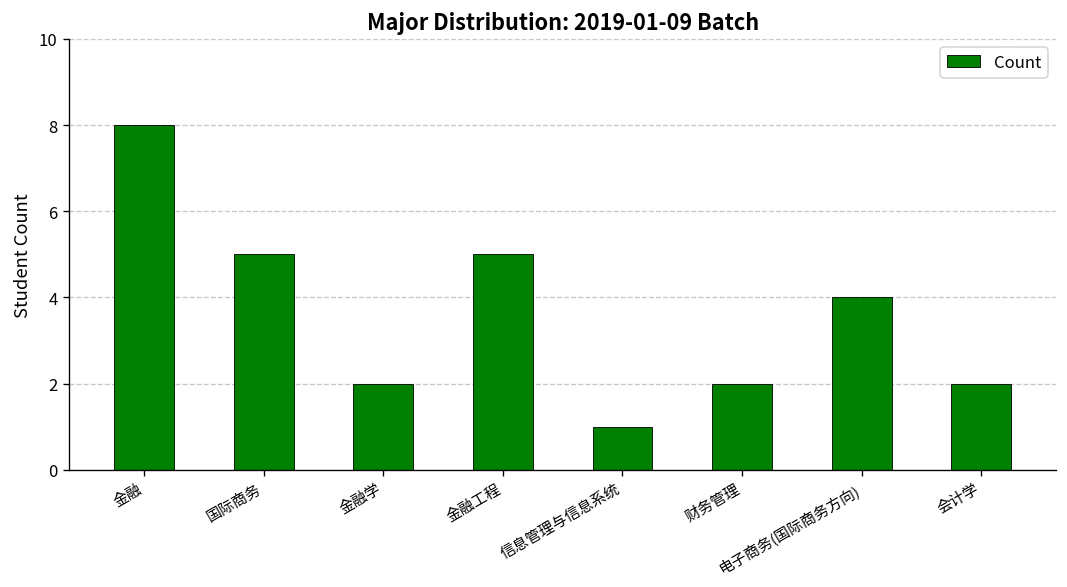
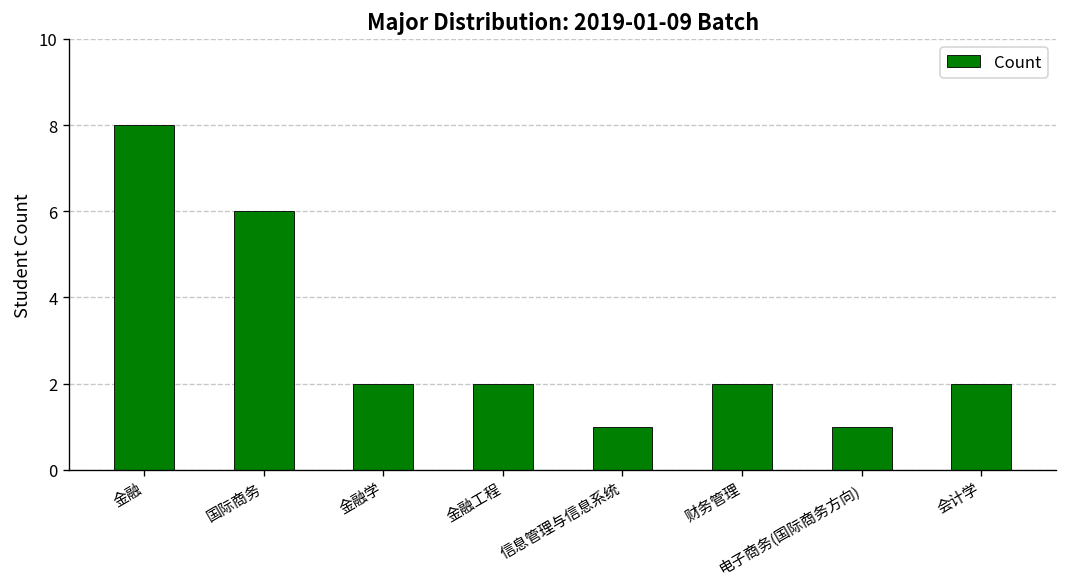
国际商务: 5 -> 6
金融工程: 5 -> 2
电子商务(国际商务方向): 4 -> 1
